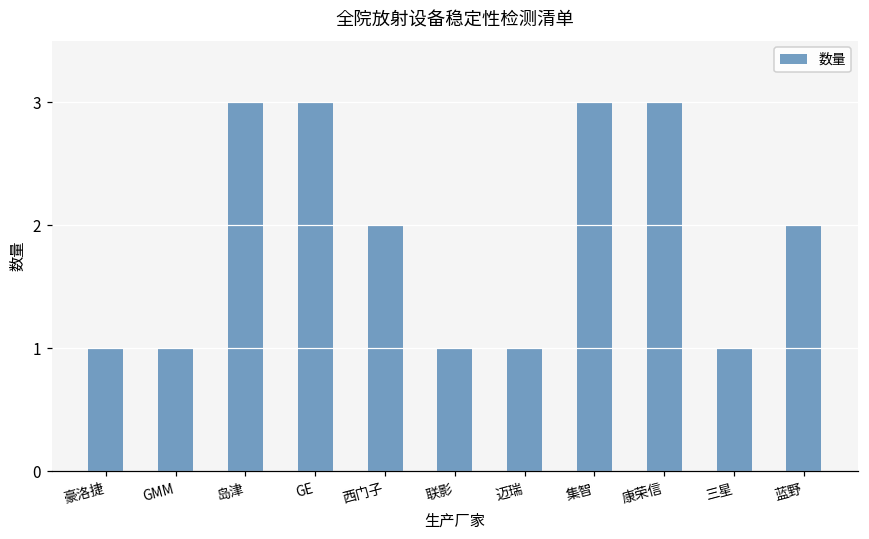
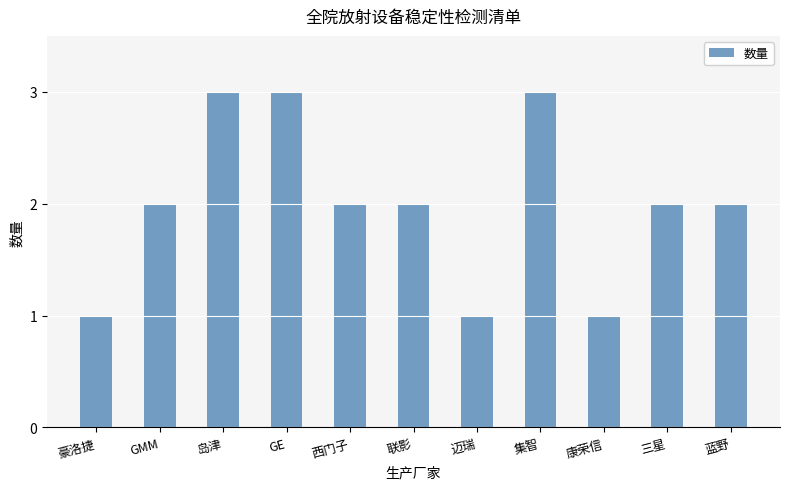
GMM: 1 -> 2
联影: 1 -> 2
康荣信: 3 -> 1
三星: 1 -> 2
